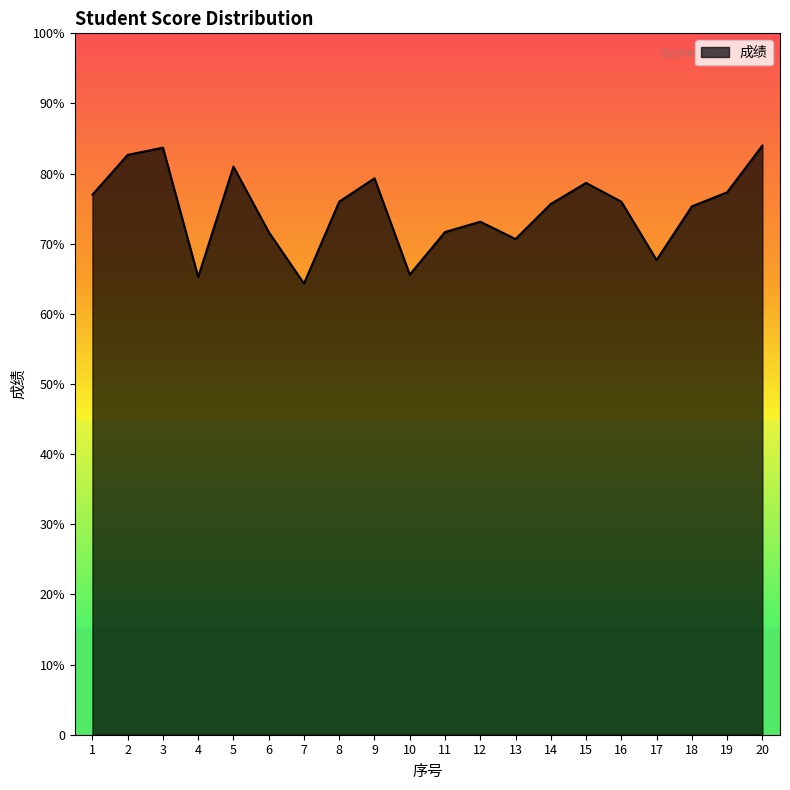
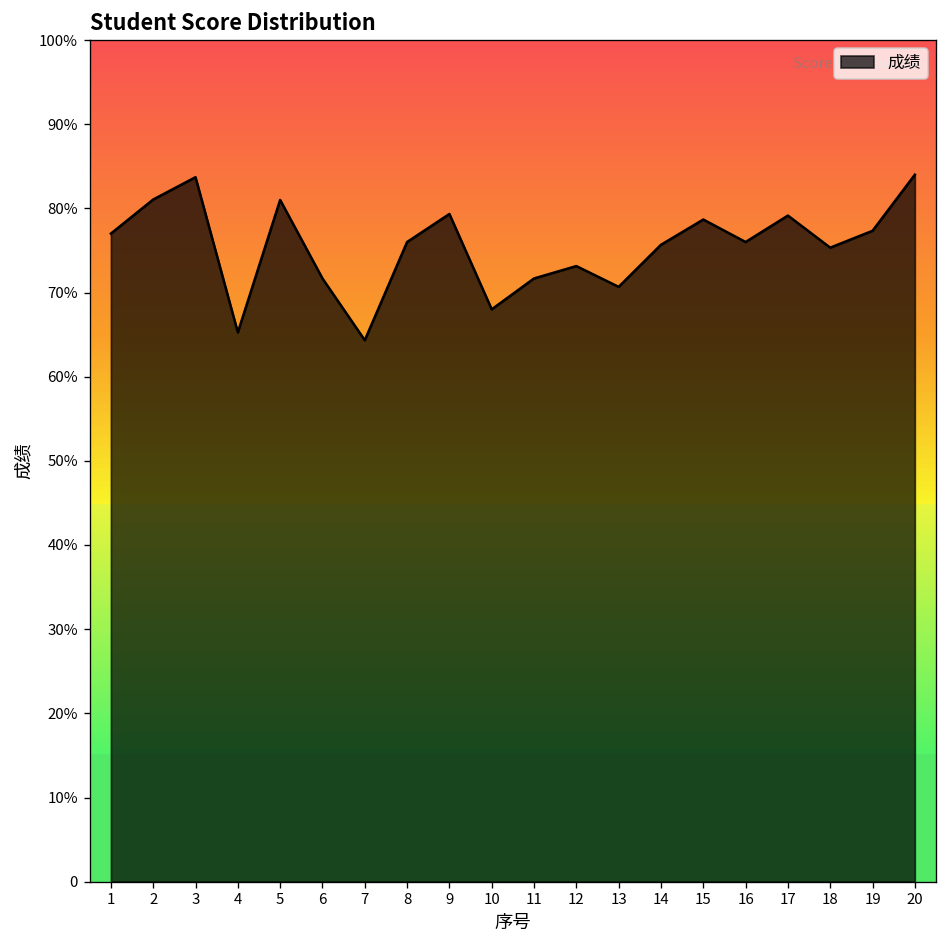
2: 83% -> 81%
10: 66% -> 68%
17: 68% -> 79%
